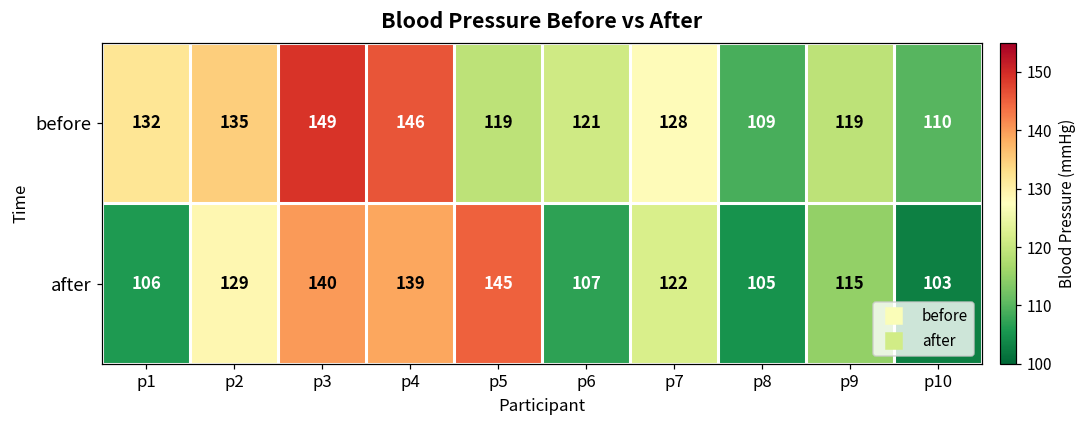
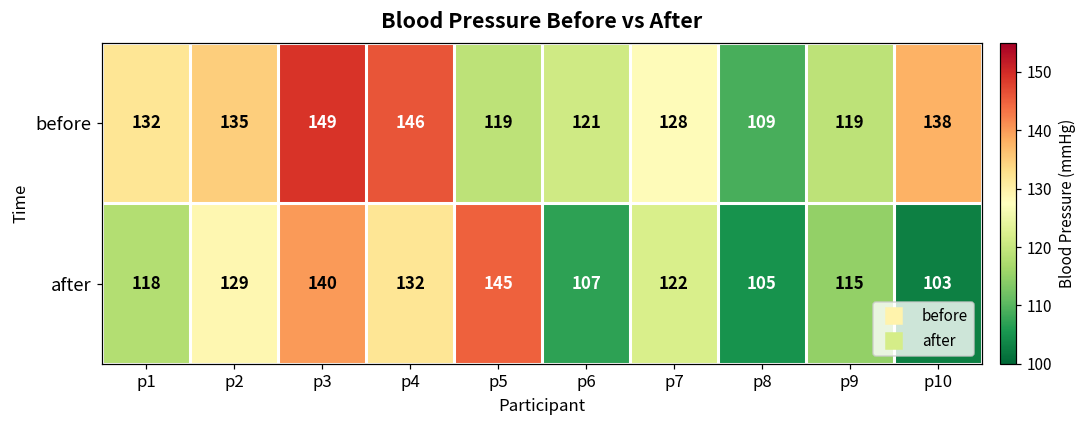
before, p10: 110 -> 138
after, p1: 106 -> 118
after, p4: 139 -> 132
